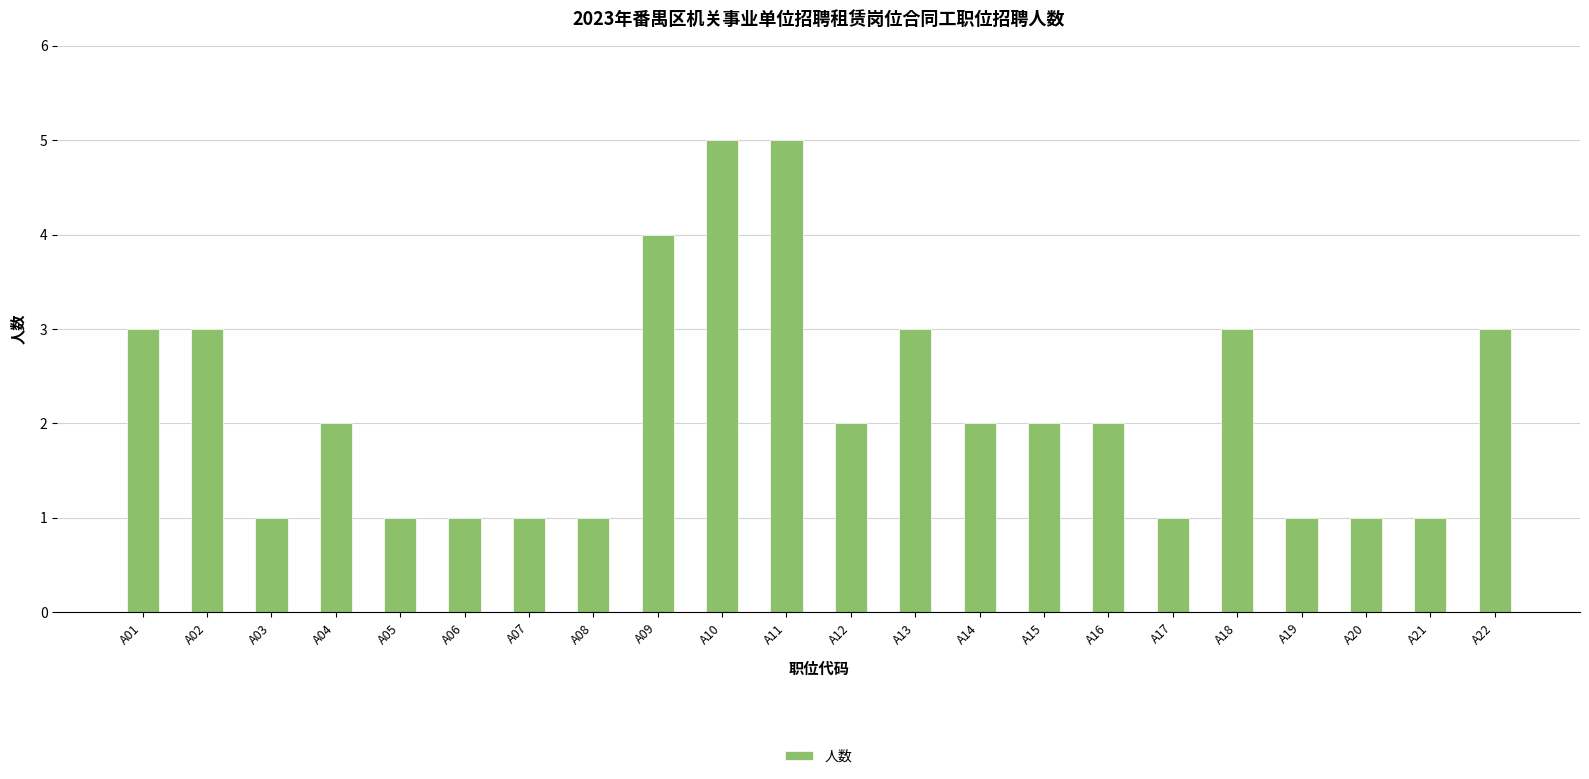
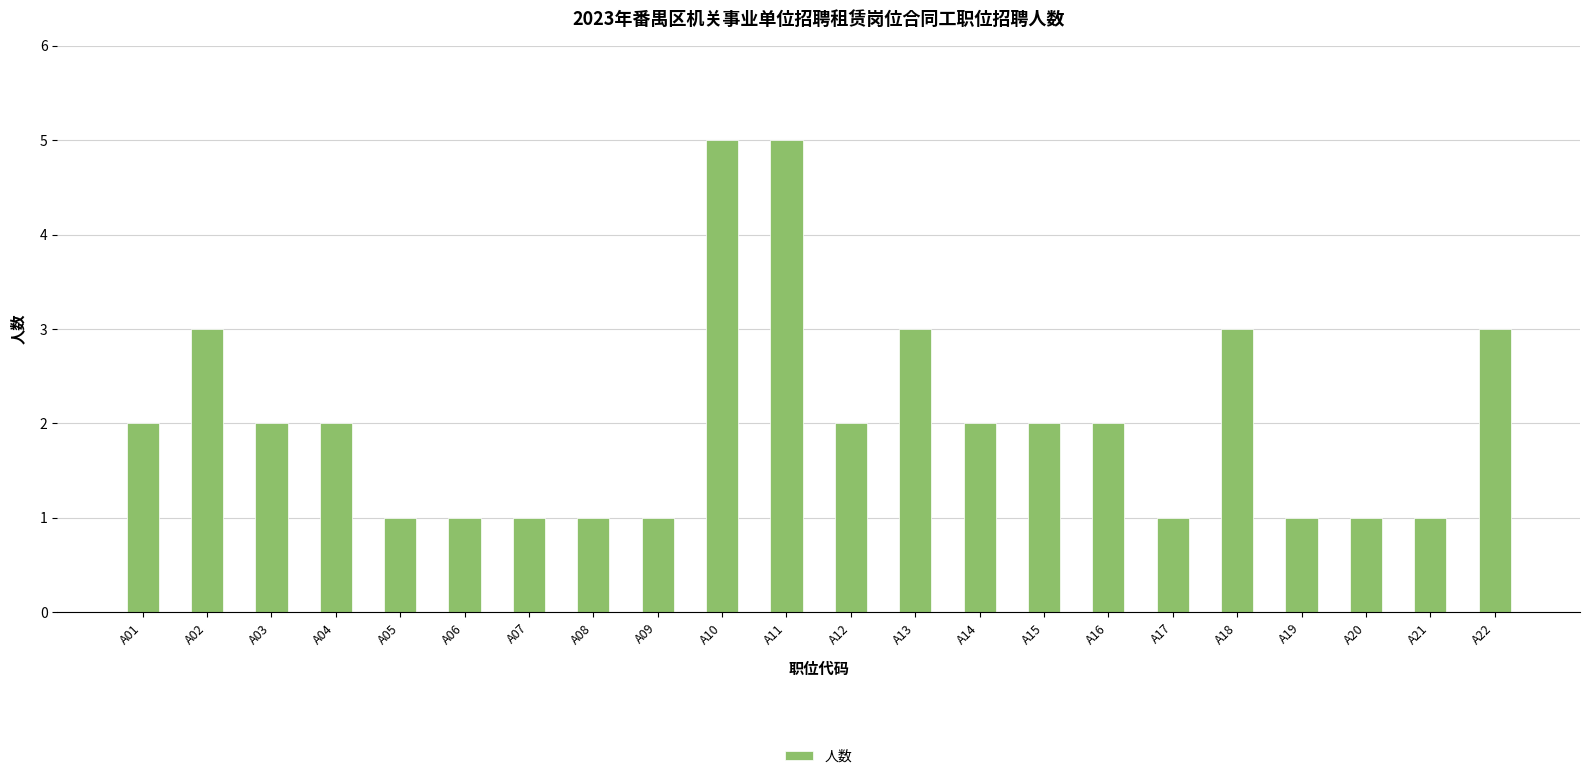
A01: 3 -> 2
A03: 1 -> 2
A09: 4 -> 1
